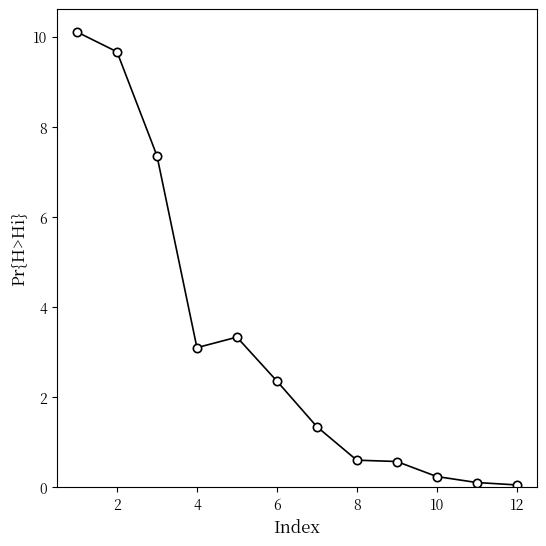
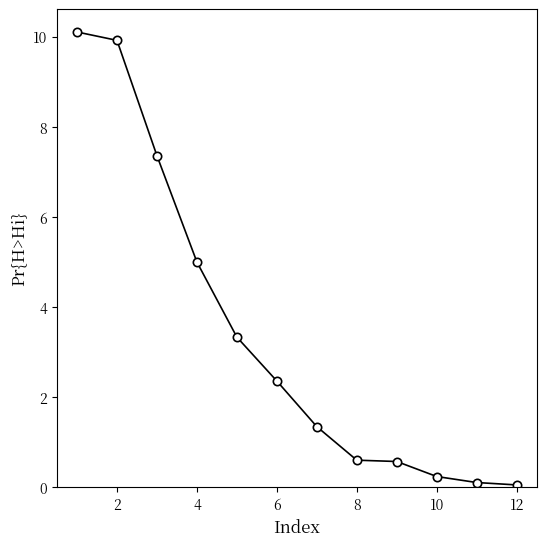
2: 9.7 -> 9.9
4: 3.1 -> 5.0
